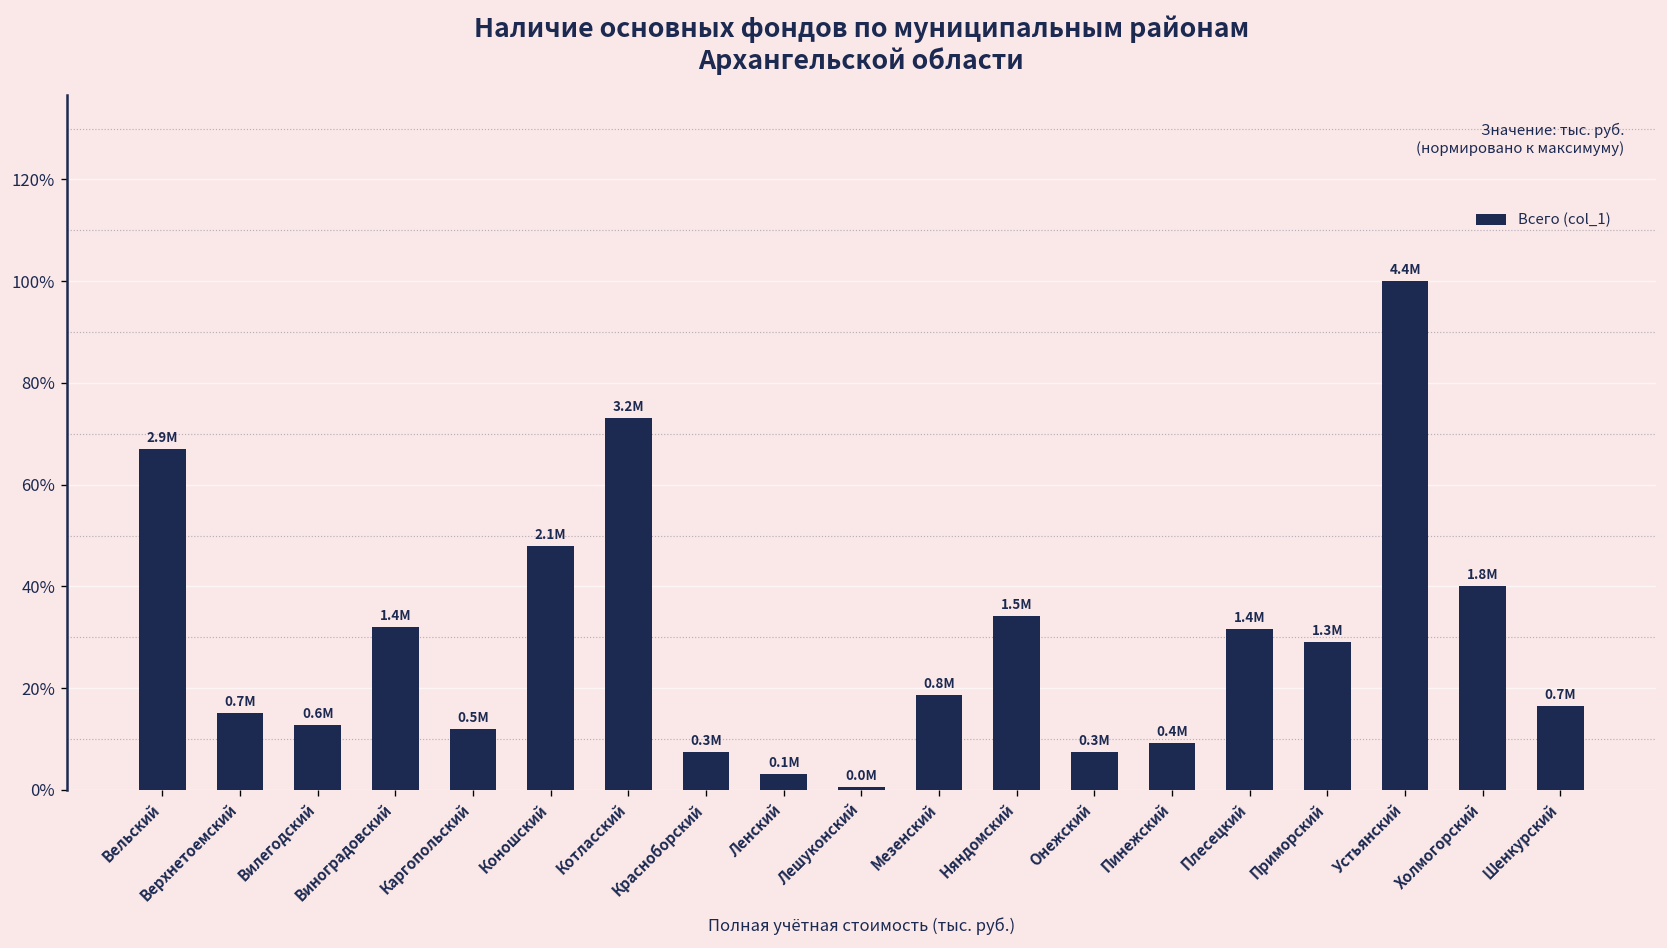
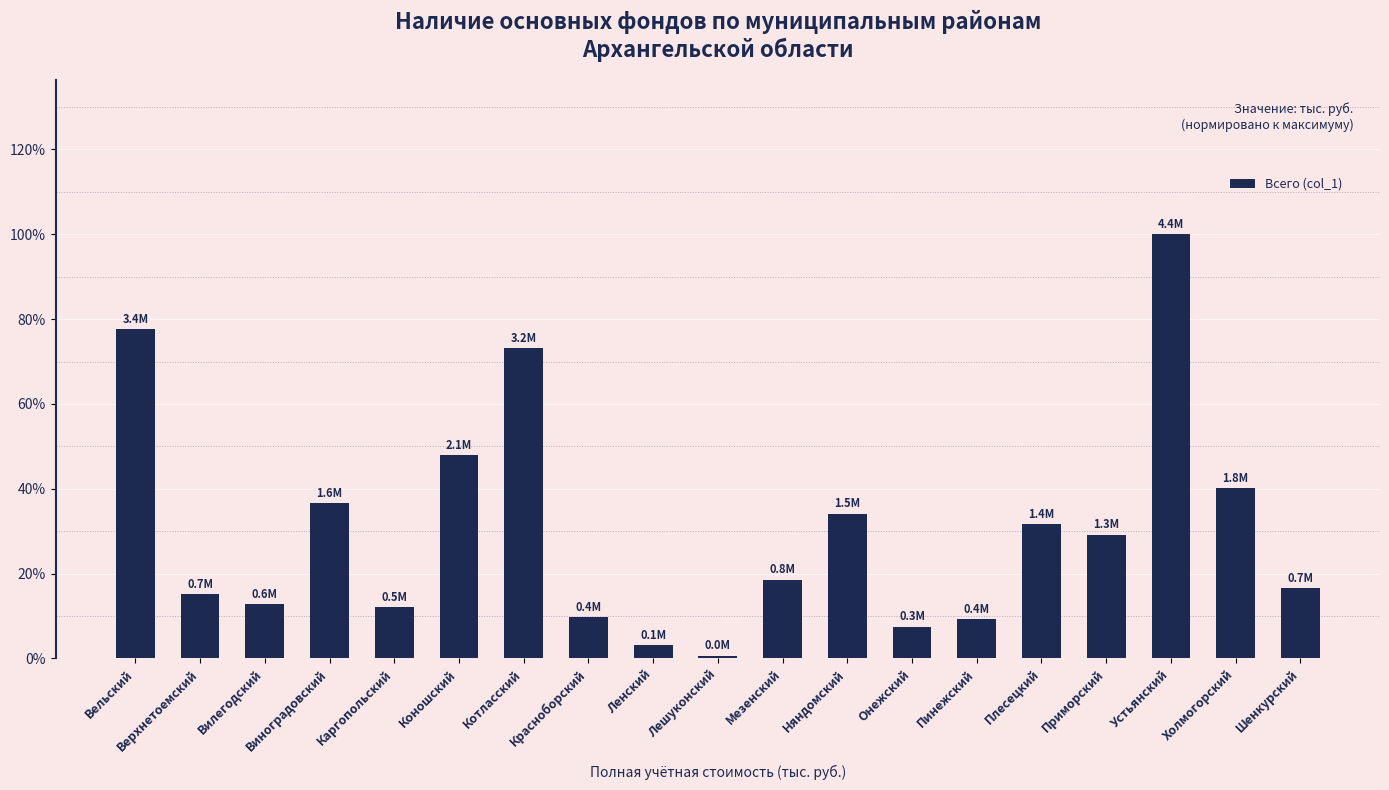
Вельский: 2.9М -> 3.4М
Виноградовский: 1.4М -> 1.6М
Красноборский: 0.3М -> 0.4М
